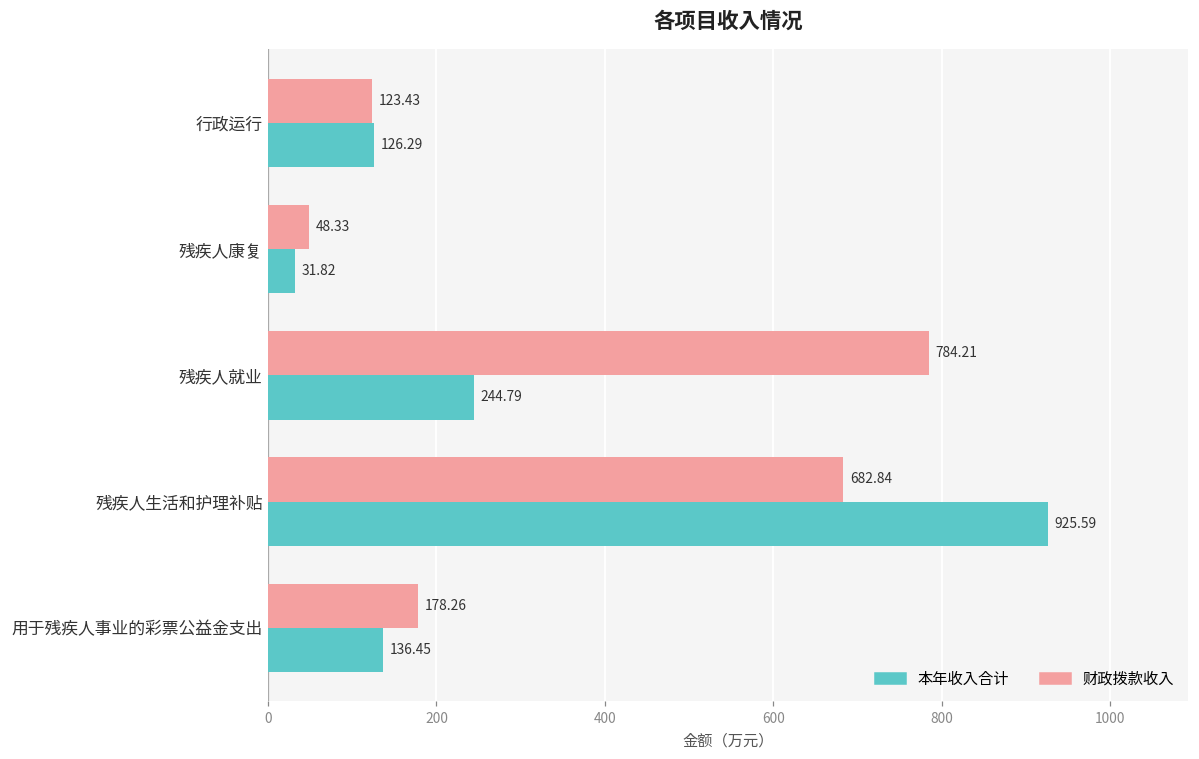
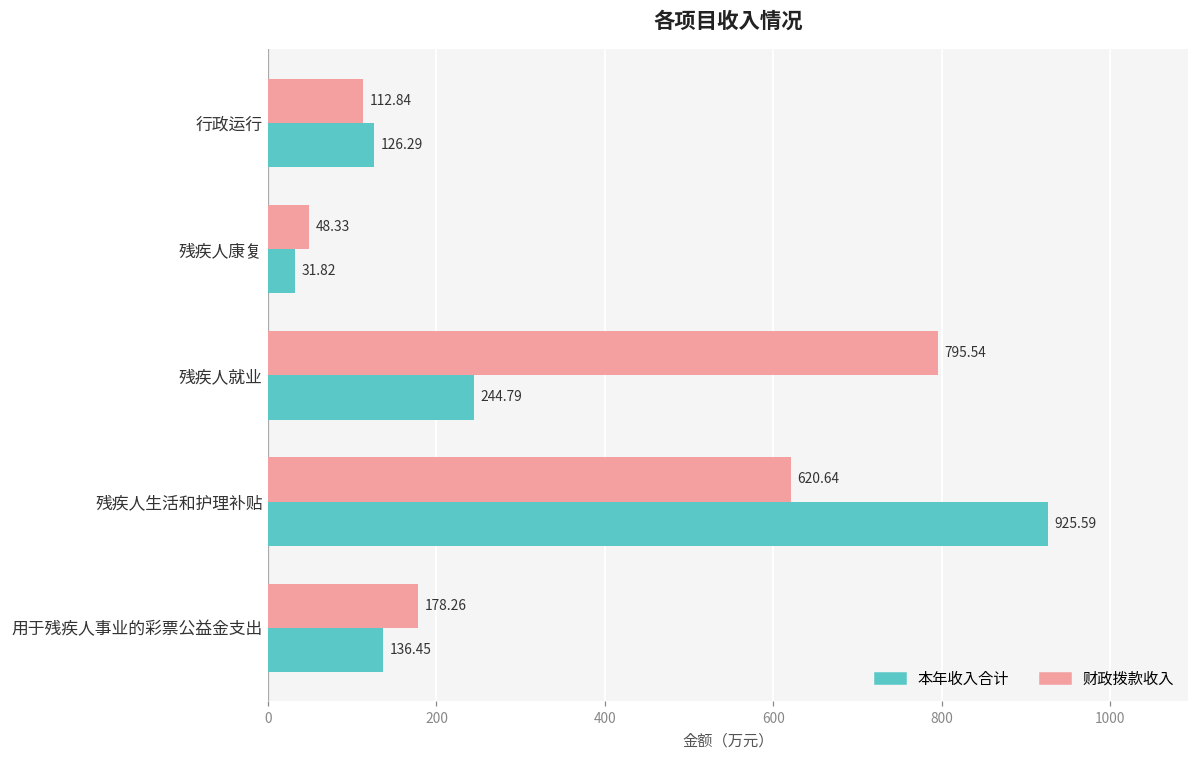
财政拨款收入, 行政运行: 123.43 -> 112.84
财政拨款收入, 残疾人就业: 784.21 -> 795.54
财政拨款收入, 残疾人生活和护理补贴: 682.84 -> 620.64
